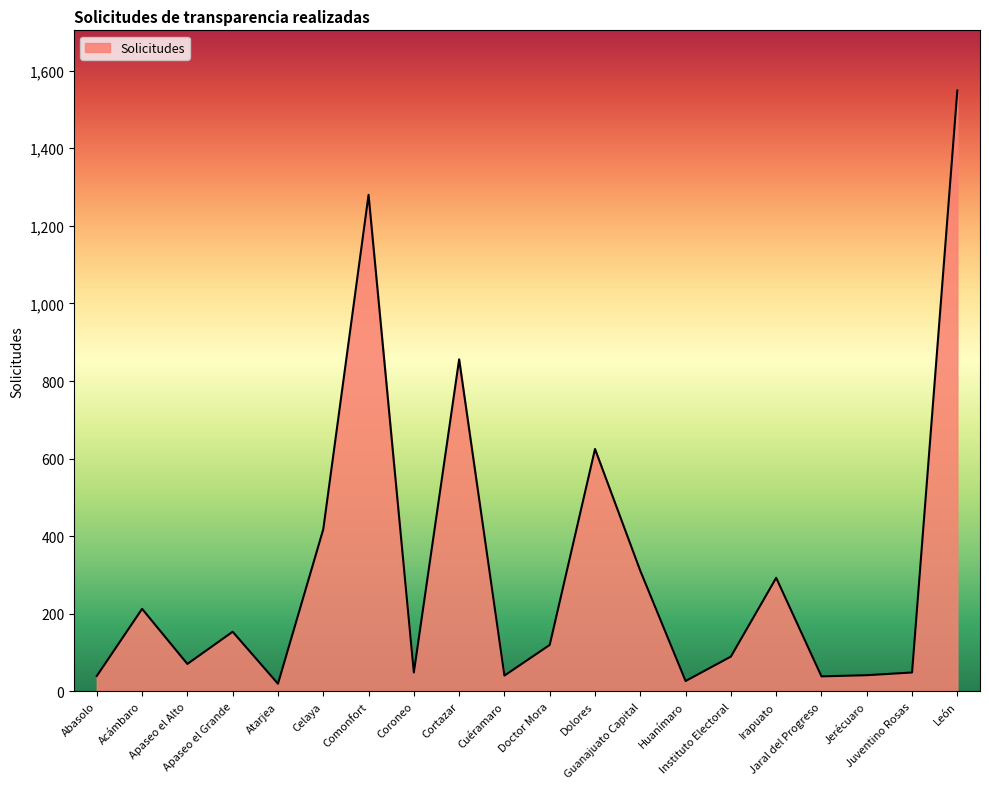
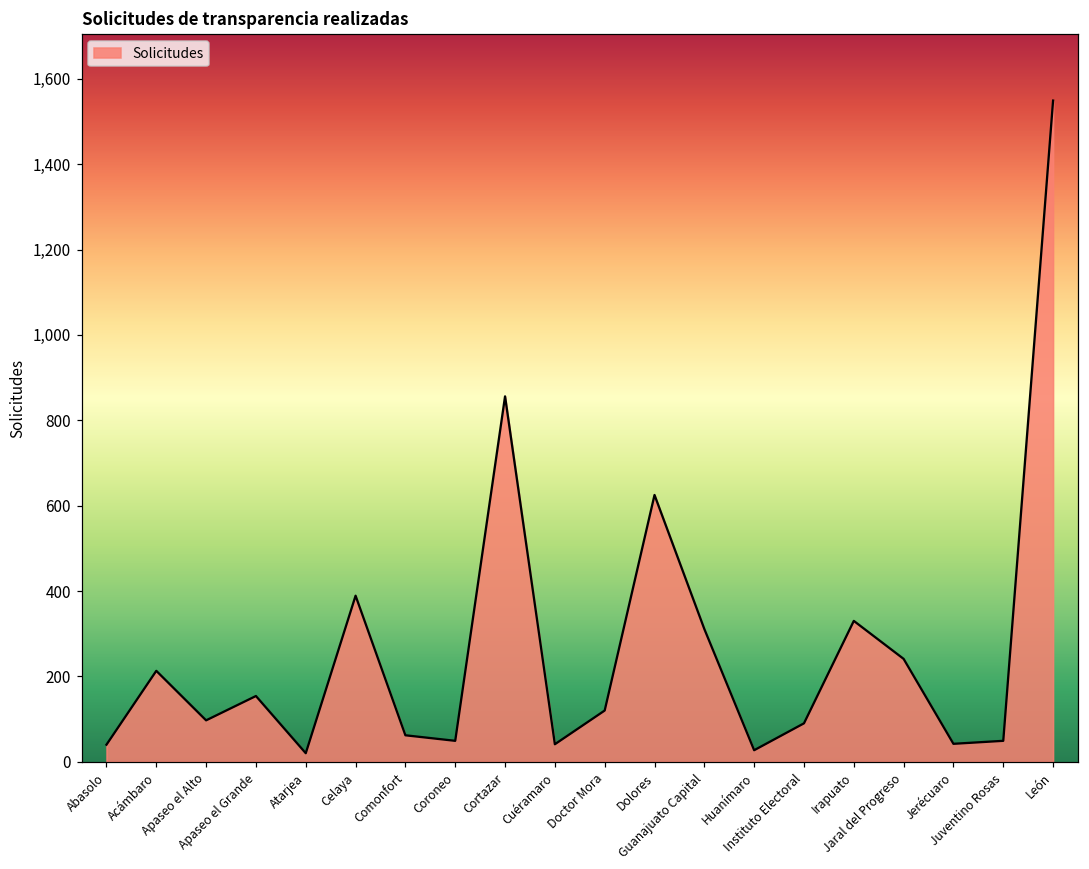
Apaseo el Alto: 70 -> 100
Celaya: 420 -> 390
Comonfort: 1,280 -> 60
Irapuato: 290 -> 330
Jaral del Progreso: 40 -> 240
